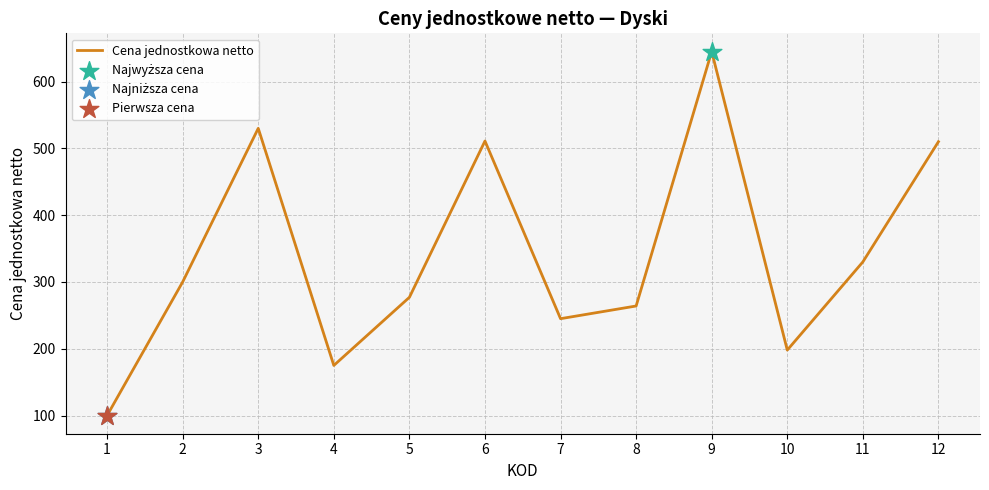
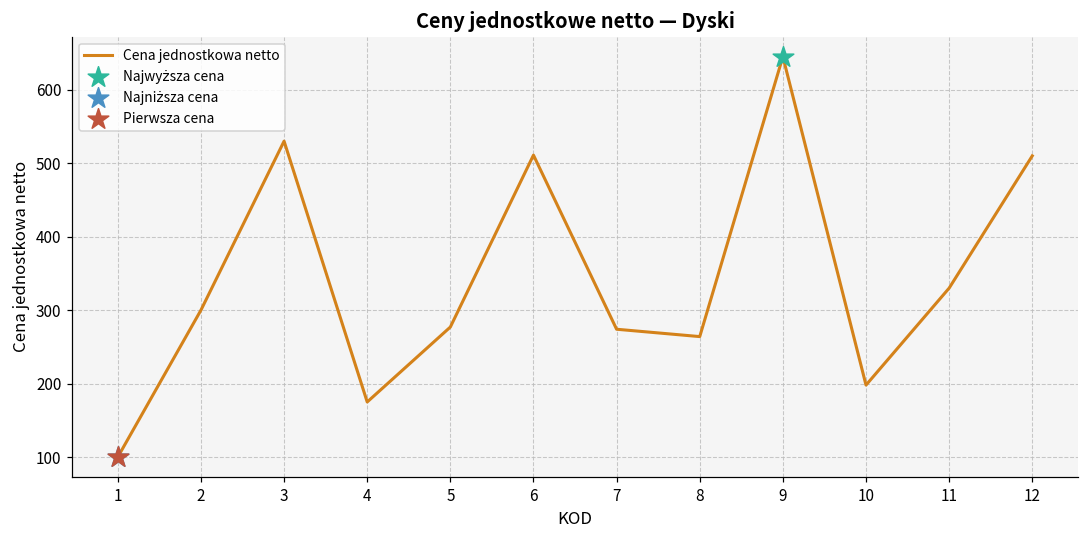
Cena jednostkowa netto, 7: 250 -> 270
